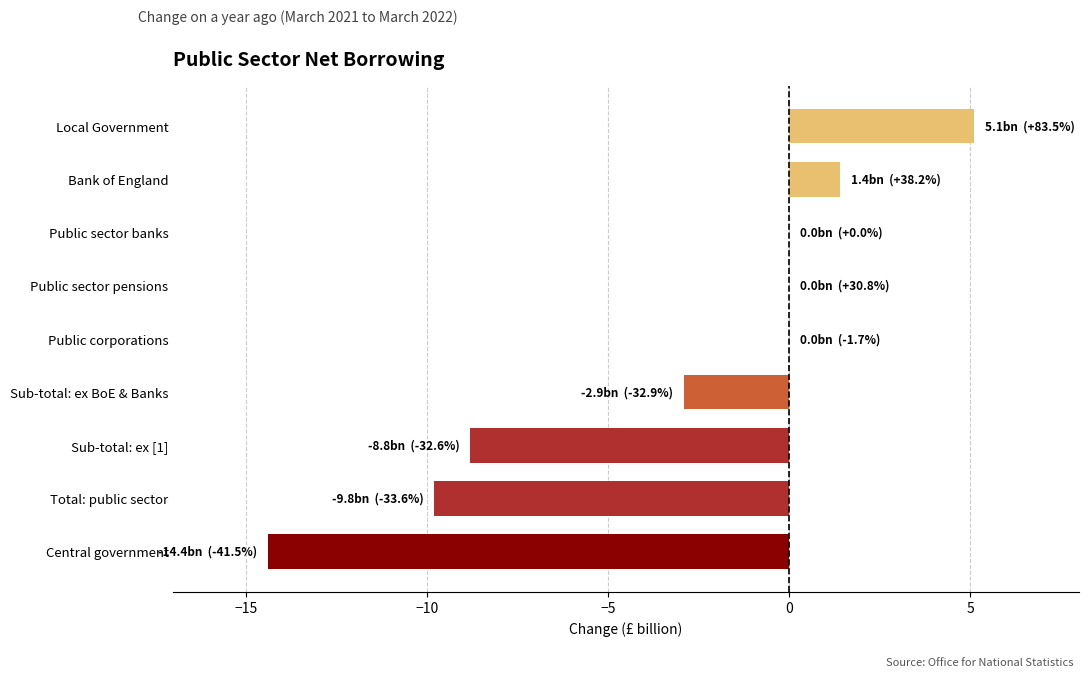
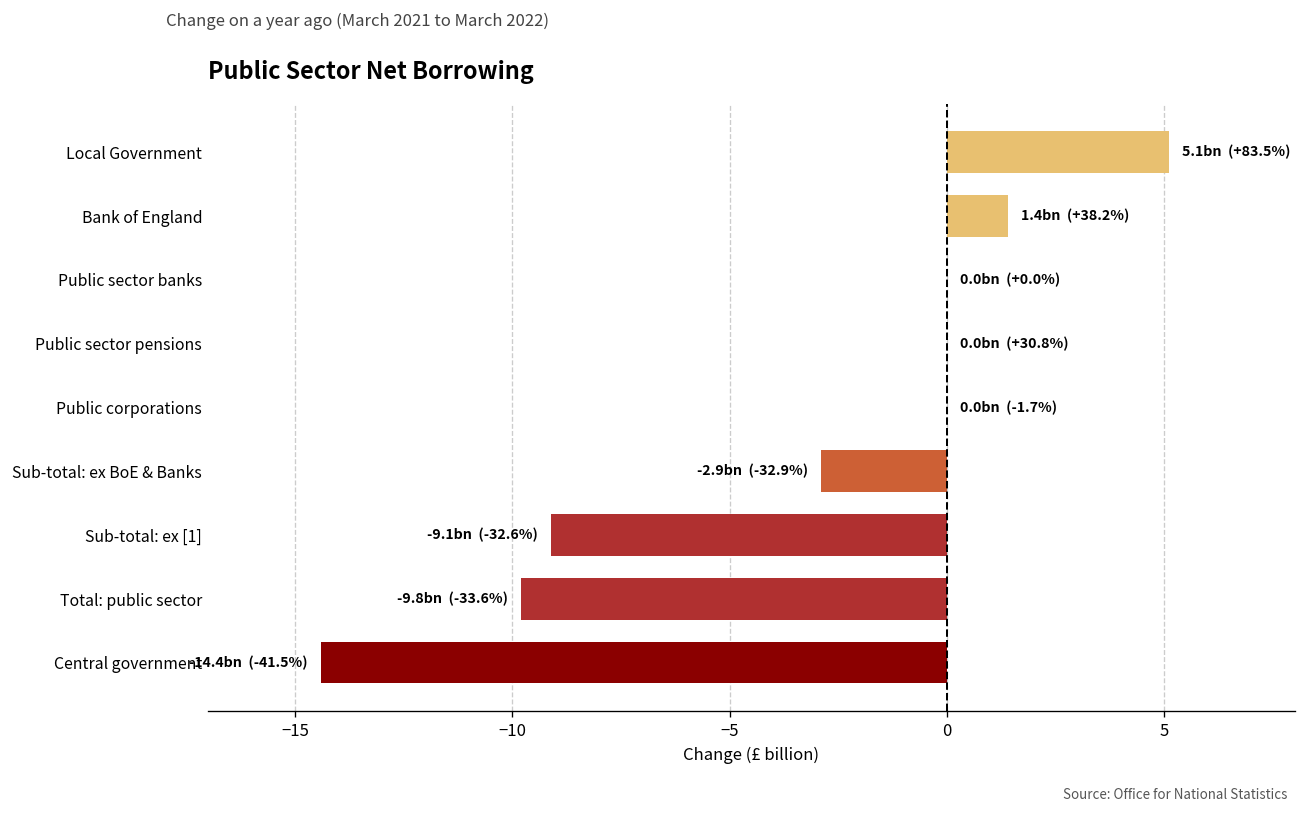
Sub-total: ex [1]: -8.8 -> -9.1
